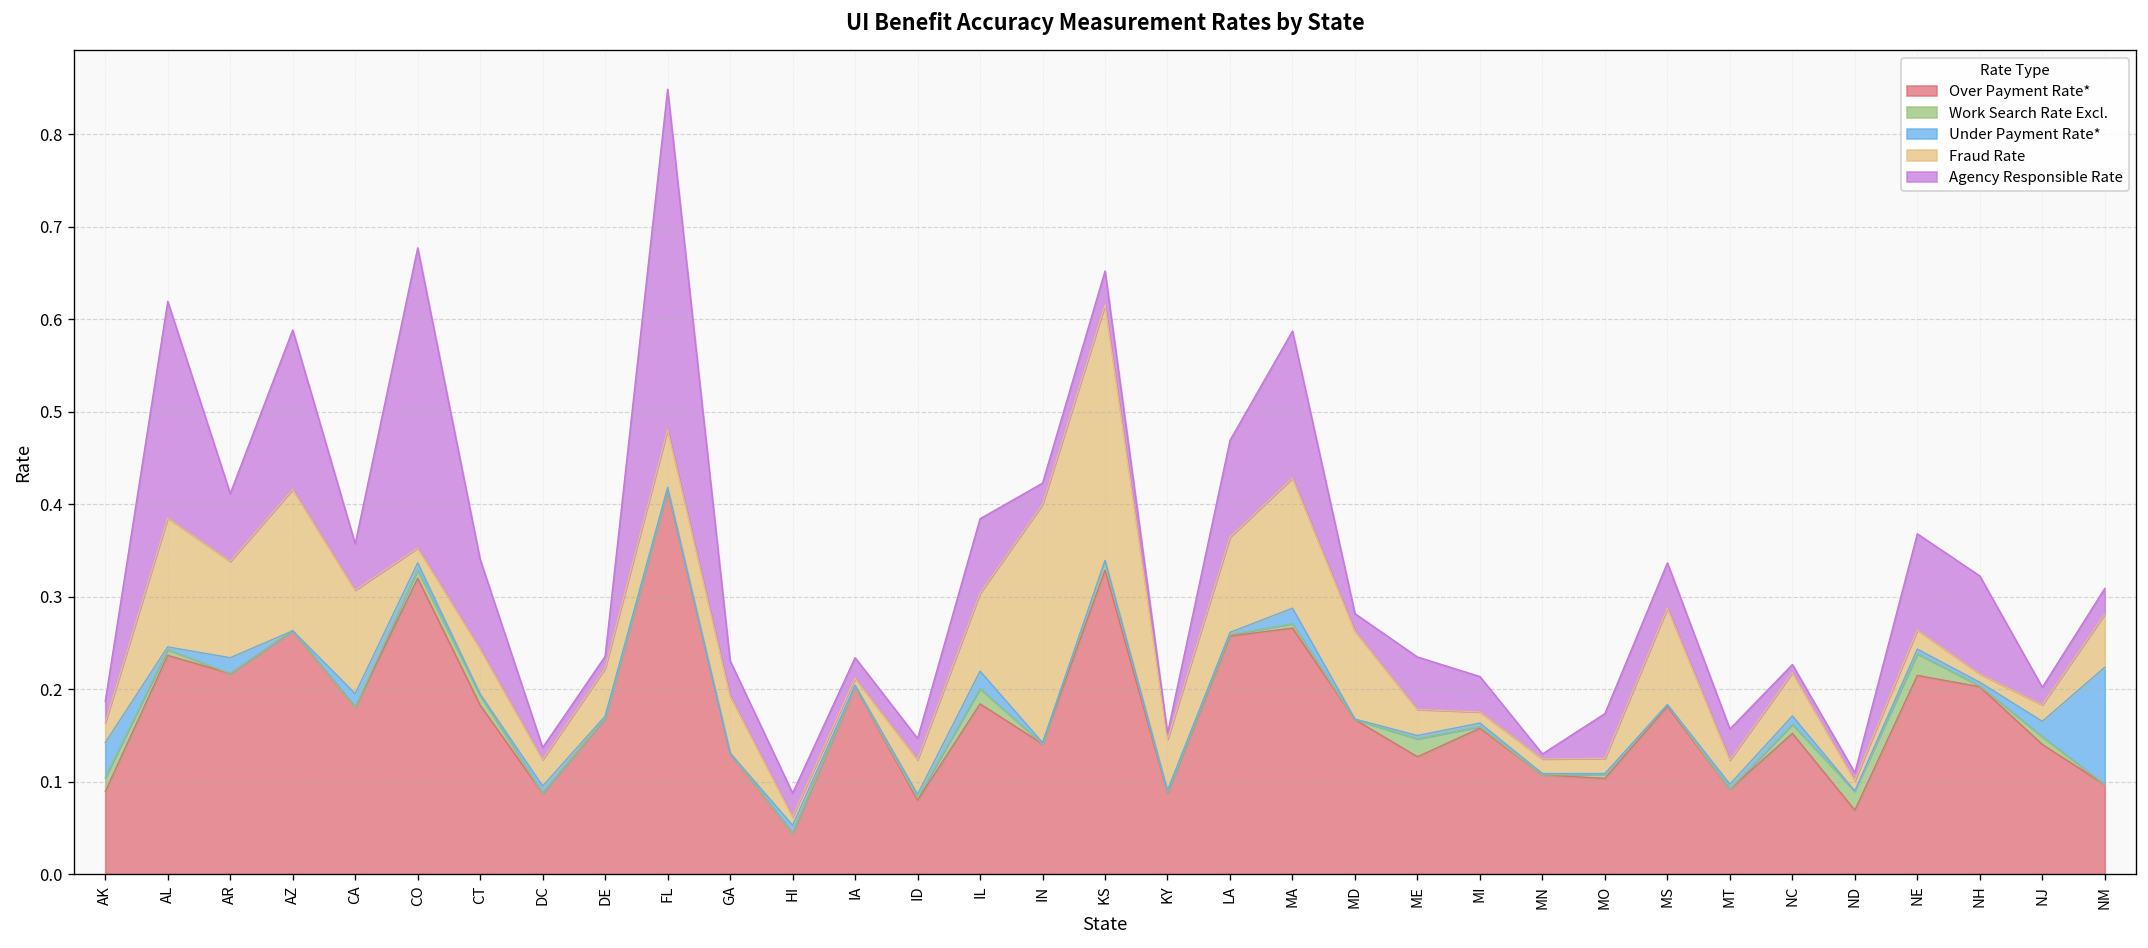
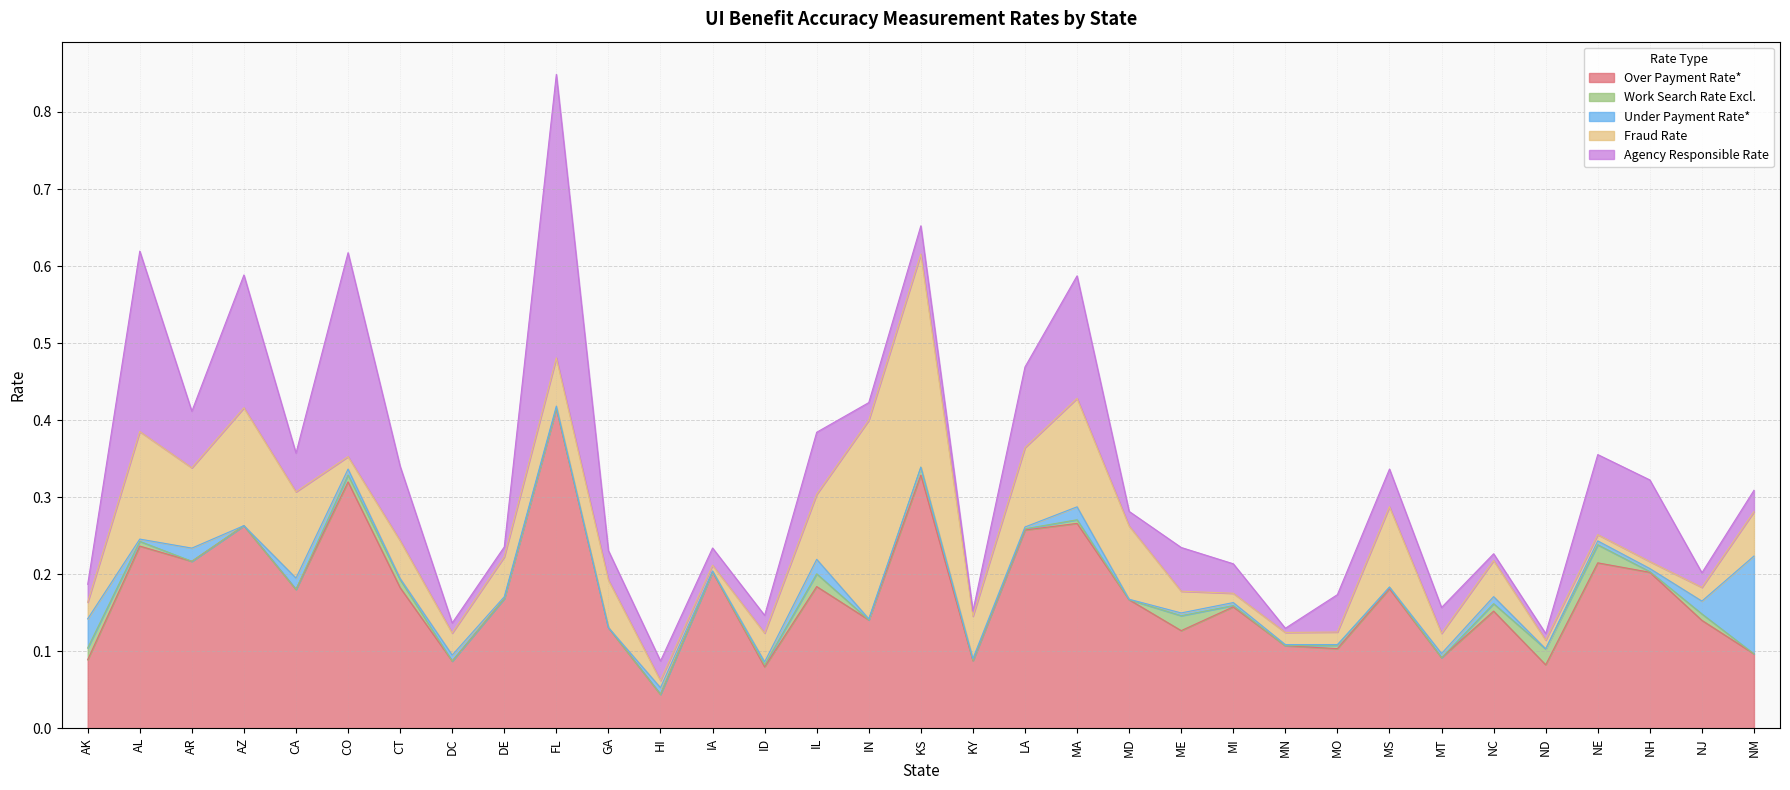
Agency Responsible Rate, CO: 0.32 -> 0.26
Over Payment Rate*, ND: 0.07 -> 0.08
Fraud Rate, NE: 0.02 -> 0.01
